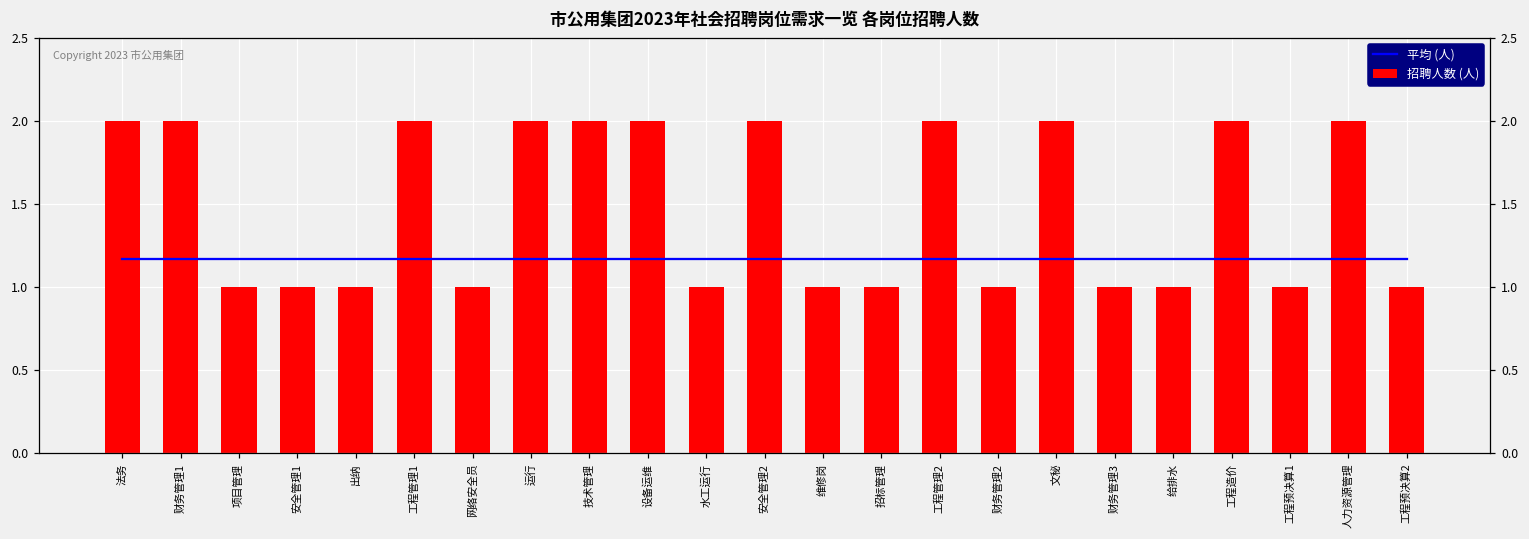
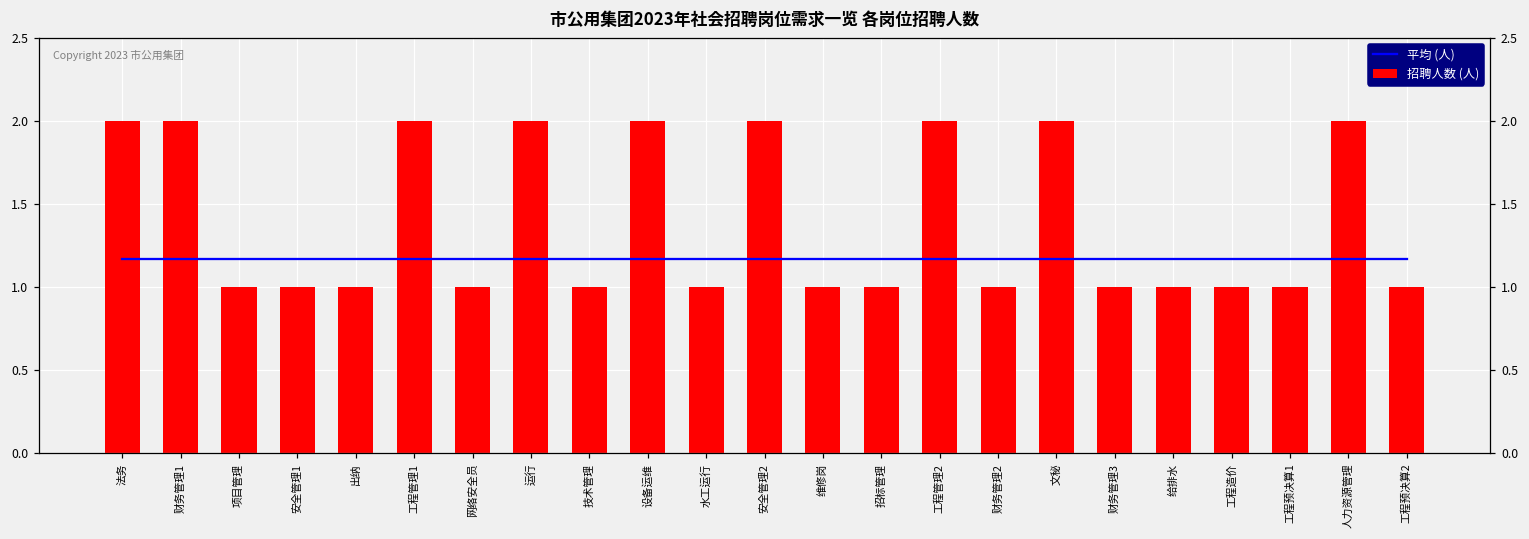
招聘人数 (人), 技术管理: 2 -> 1
招聘人数 (人), 工程造价: 2 -> 1
